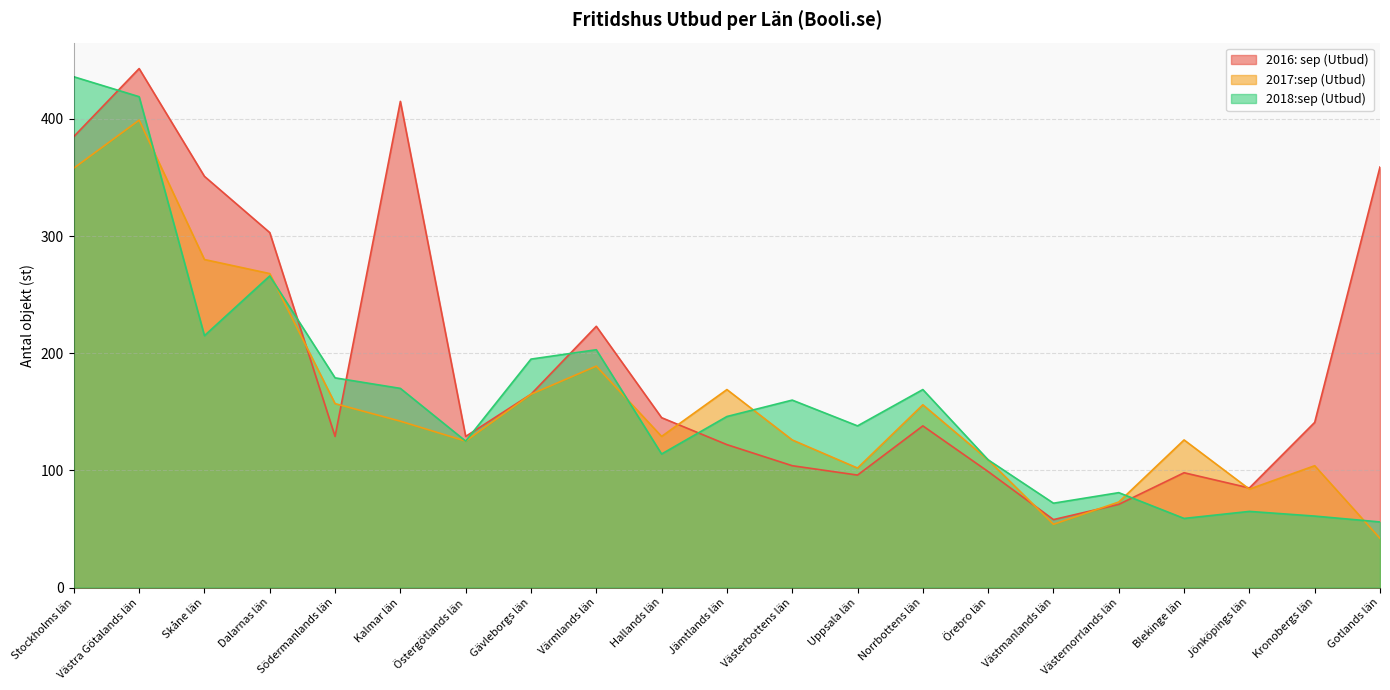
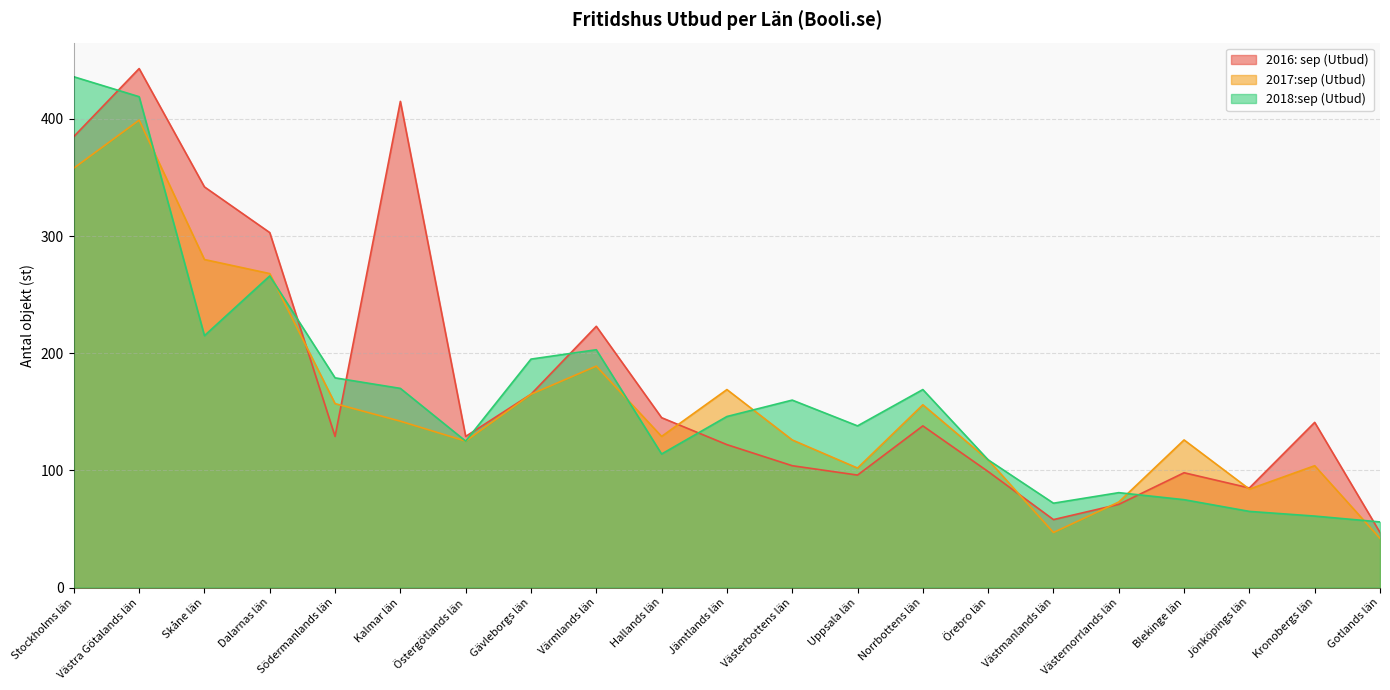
2016: sep (Utbud), Skåne län: 351 -> 342
2017:sep (Utbud), Västmanlands län: 54 -> 47
2018:sep (Utbud), Blekinge län: 59 -> 75
2016: sep (Utbud), Gotlands län: 359 -> 47
